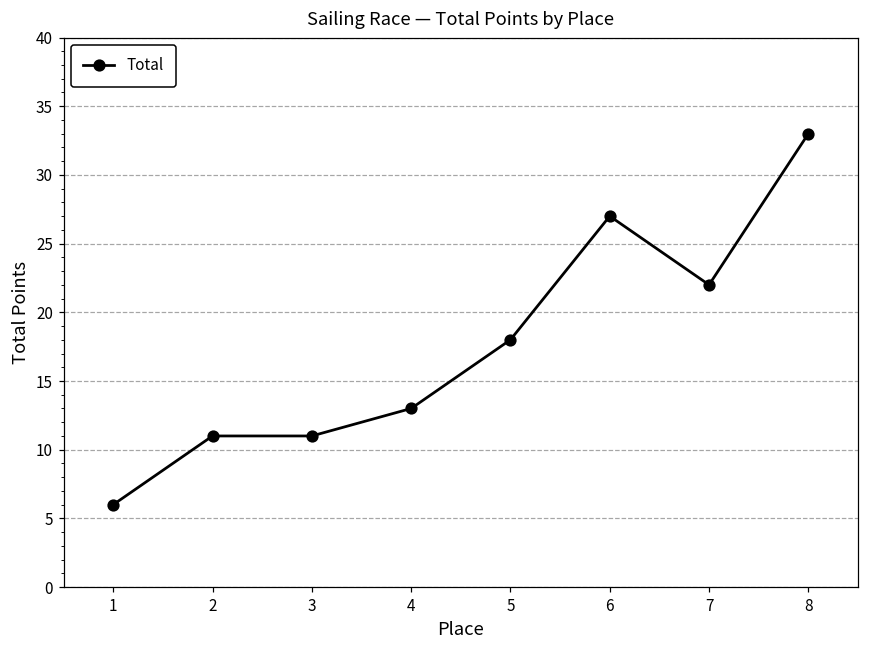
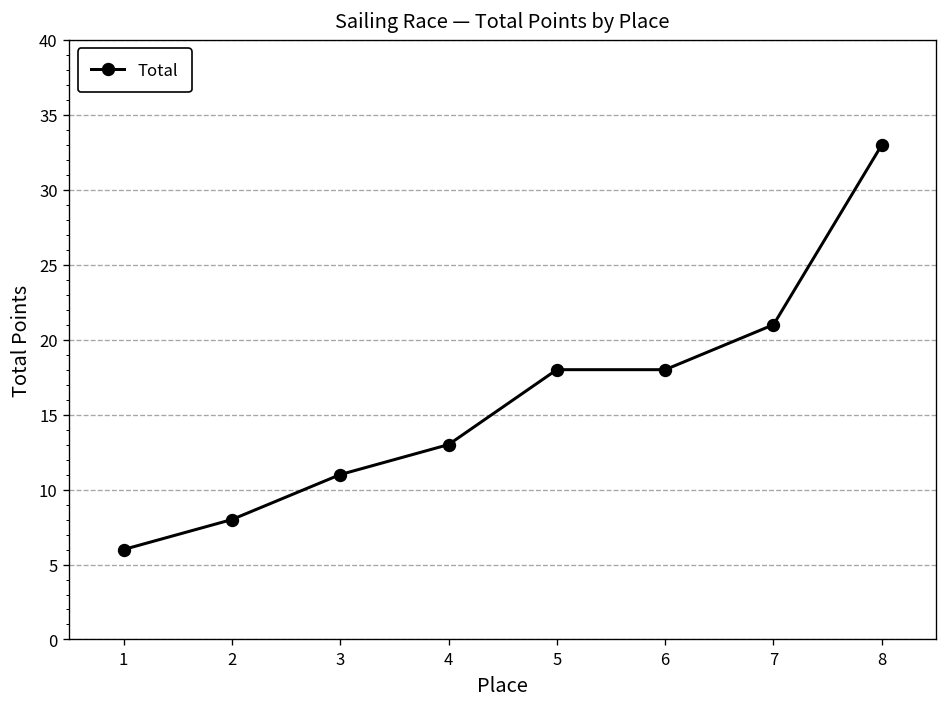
2: 11 -> 8
6: 27 -> 18
7: 22 -> 21
